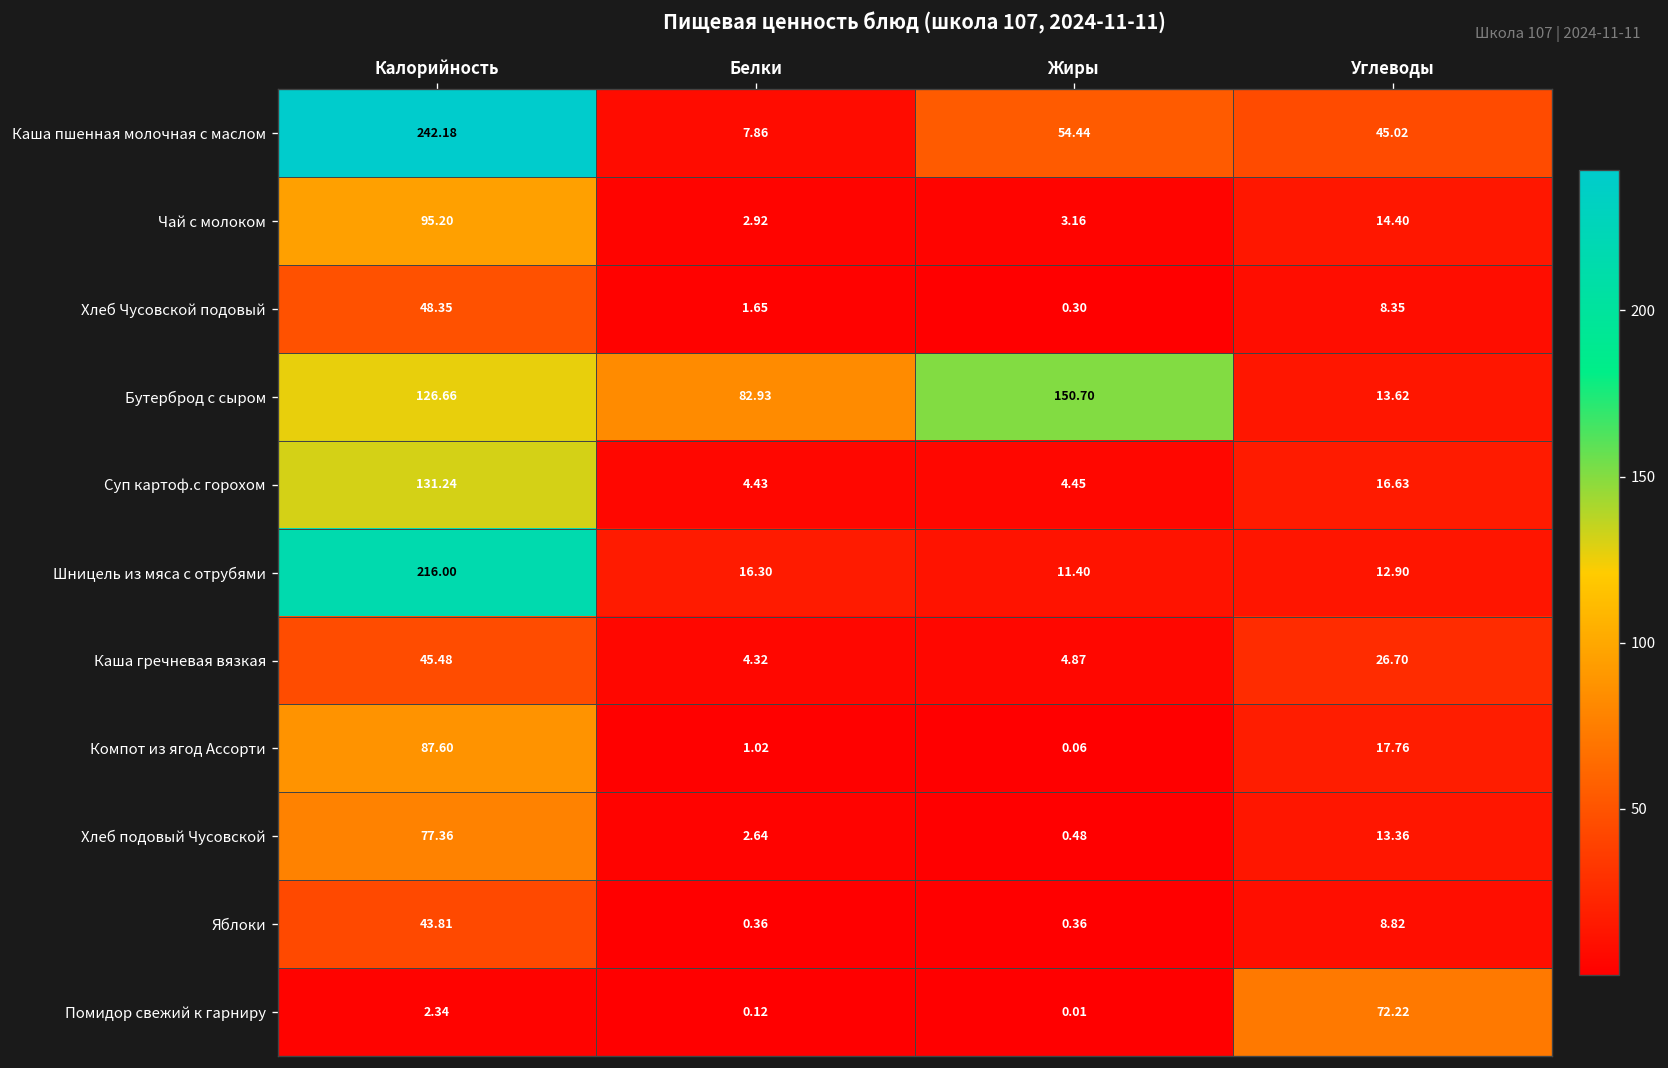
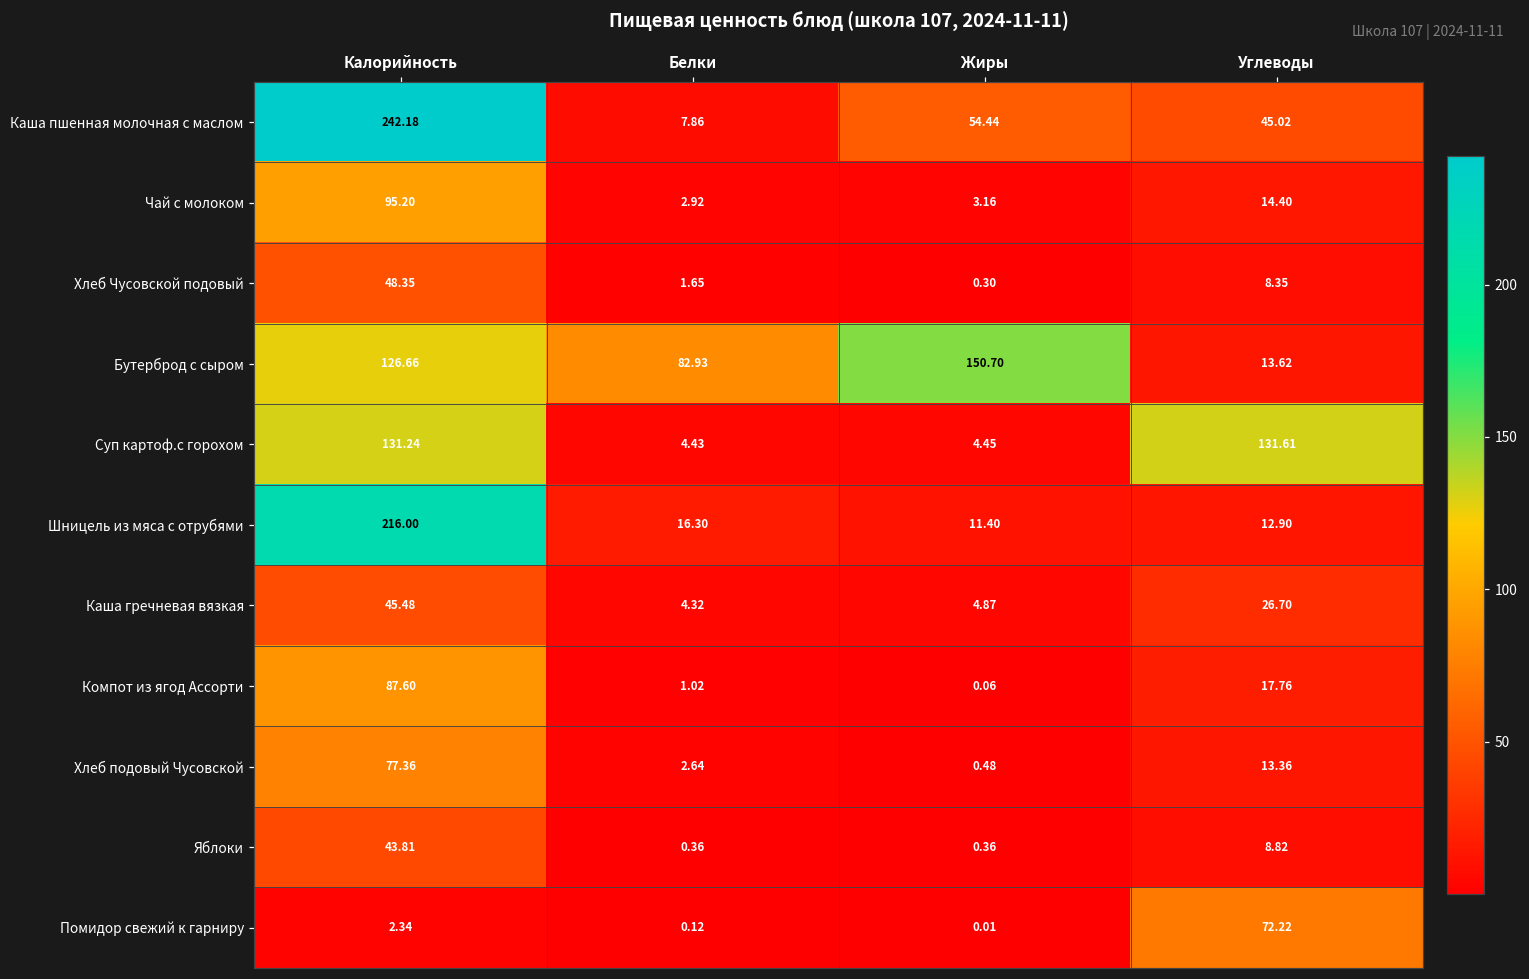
Суп картоф.с горохом, Углеводы: 16.63 -> 131.61
